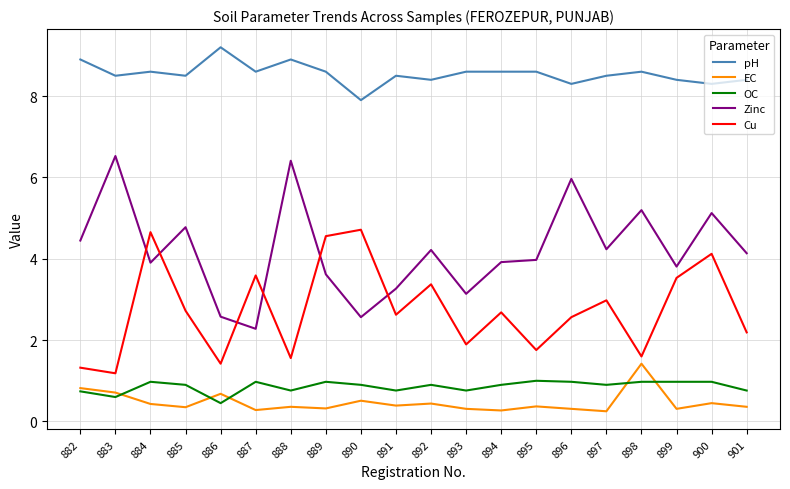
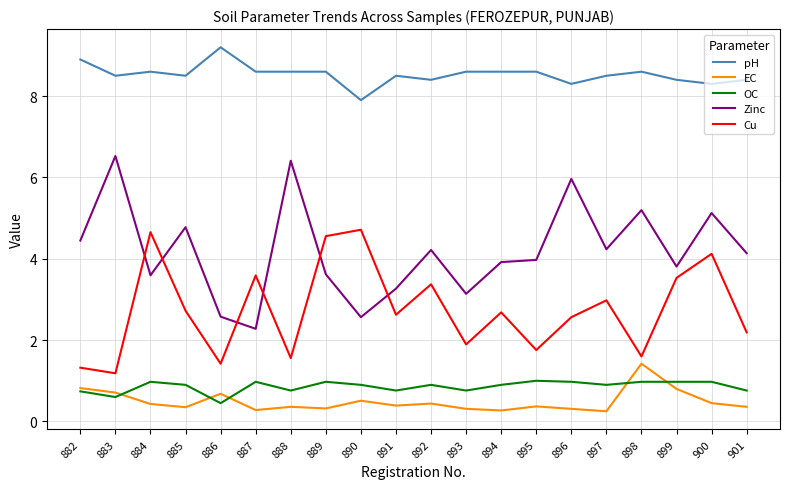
Zinc, 884: 3.9 -> 3.6
pH, 888: 8.9 -> 8.6
EC, 899: 0.3 -> 0.8
